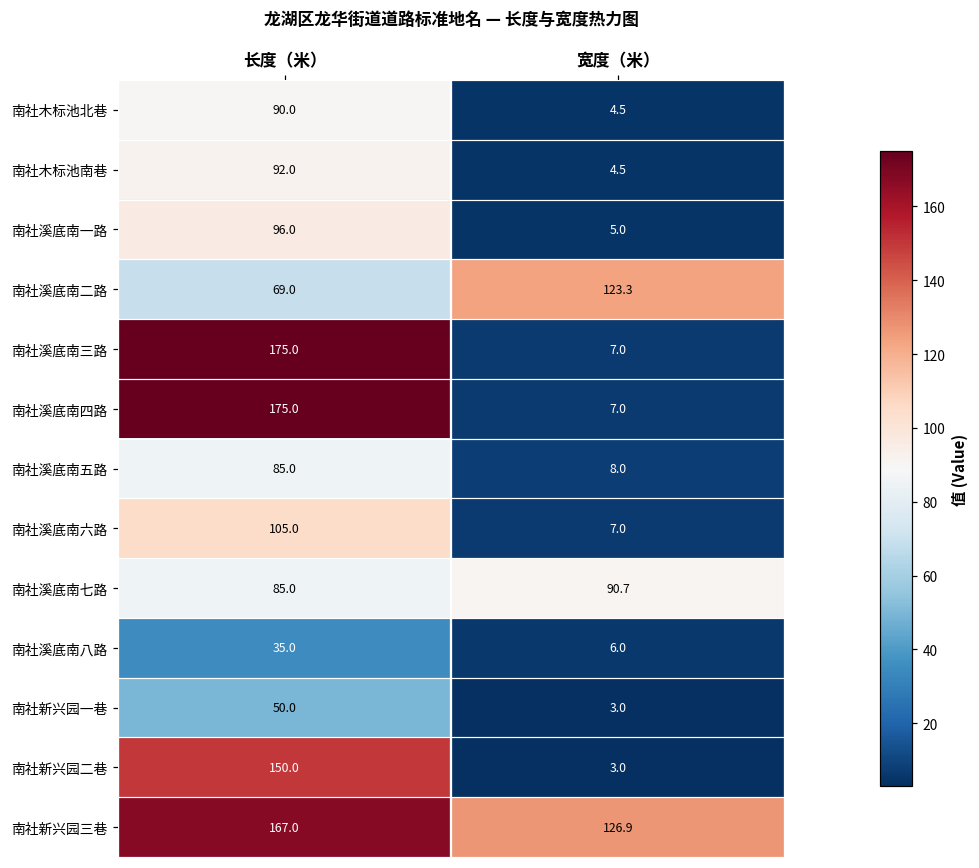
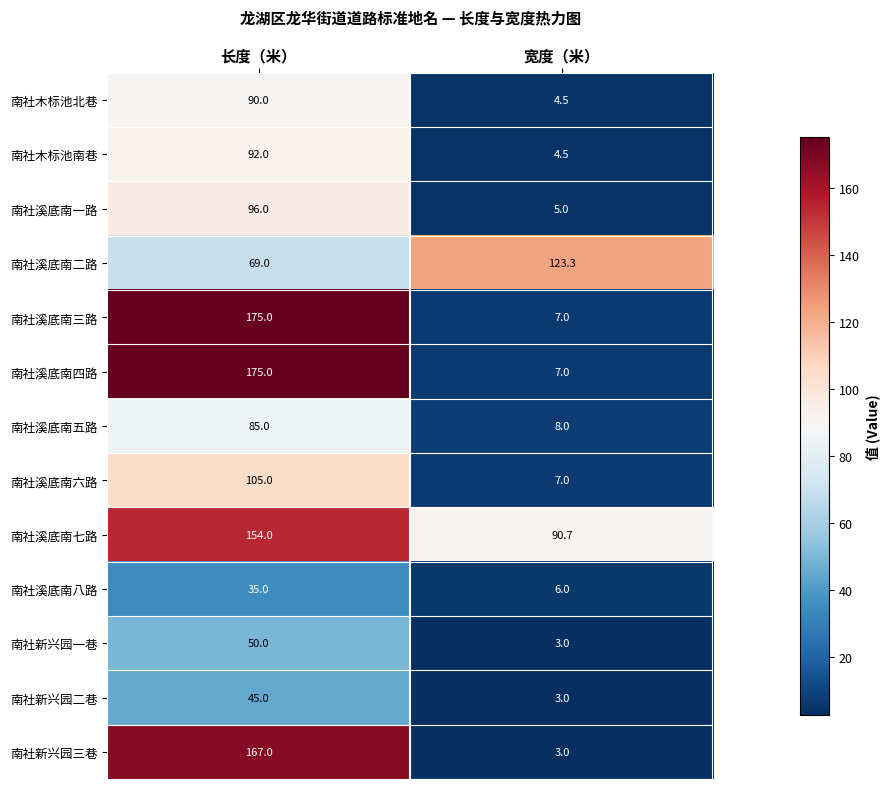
南社溪底南七路, 长度（米）: 85.0 -> 154.0
南社新兴园二巷, 长度（米）: 150.0 -> 45.0
南社新兴园三巷, 宽度（米）: 126.9 -> 3.0
